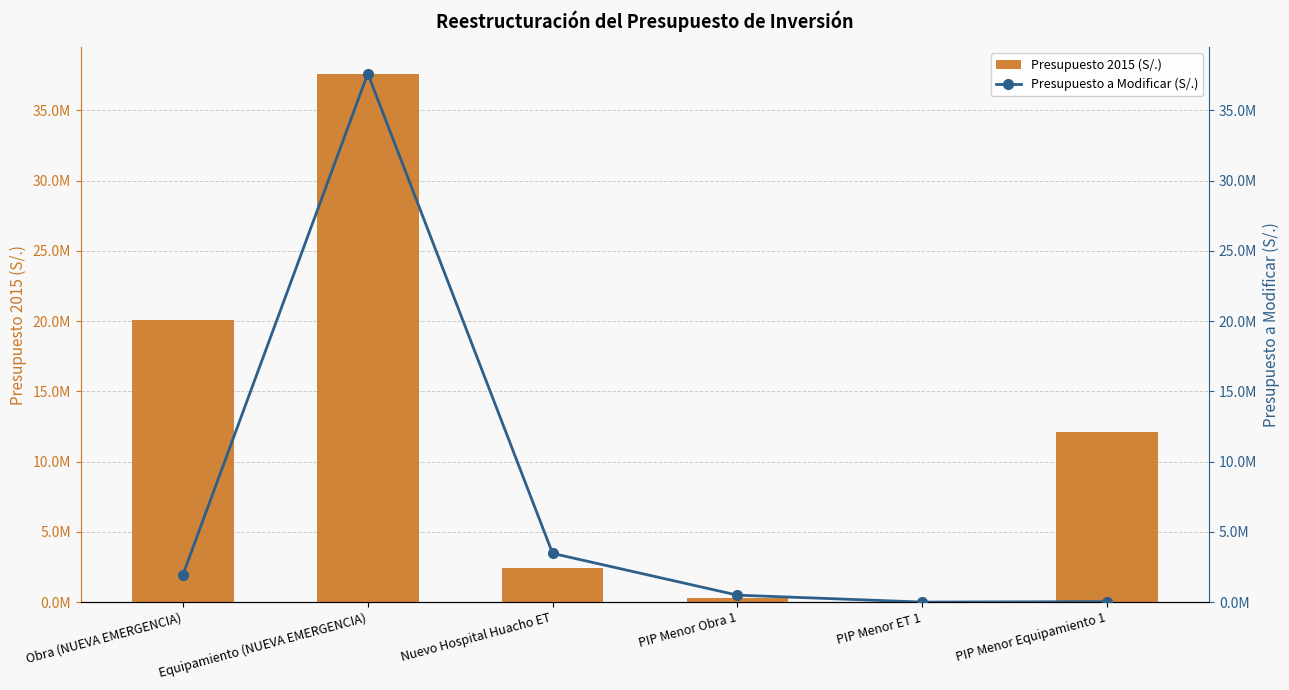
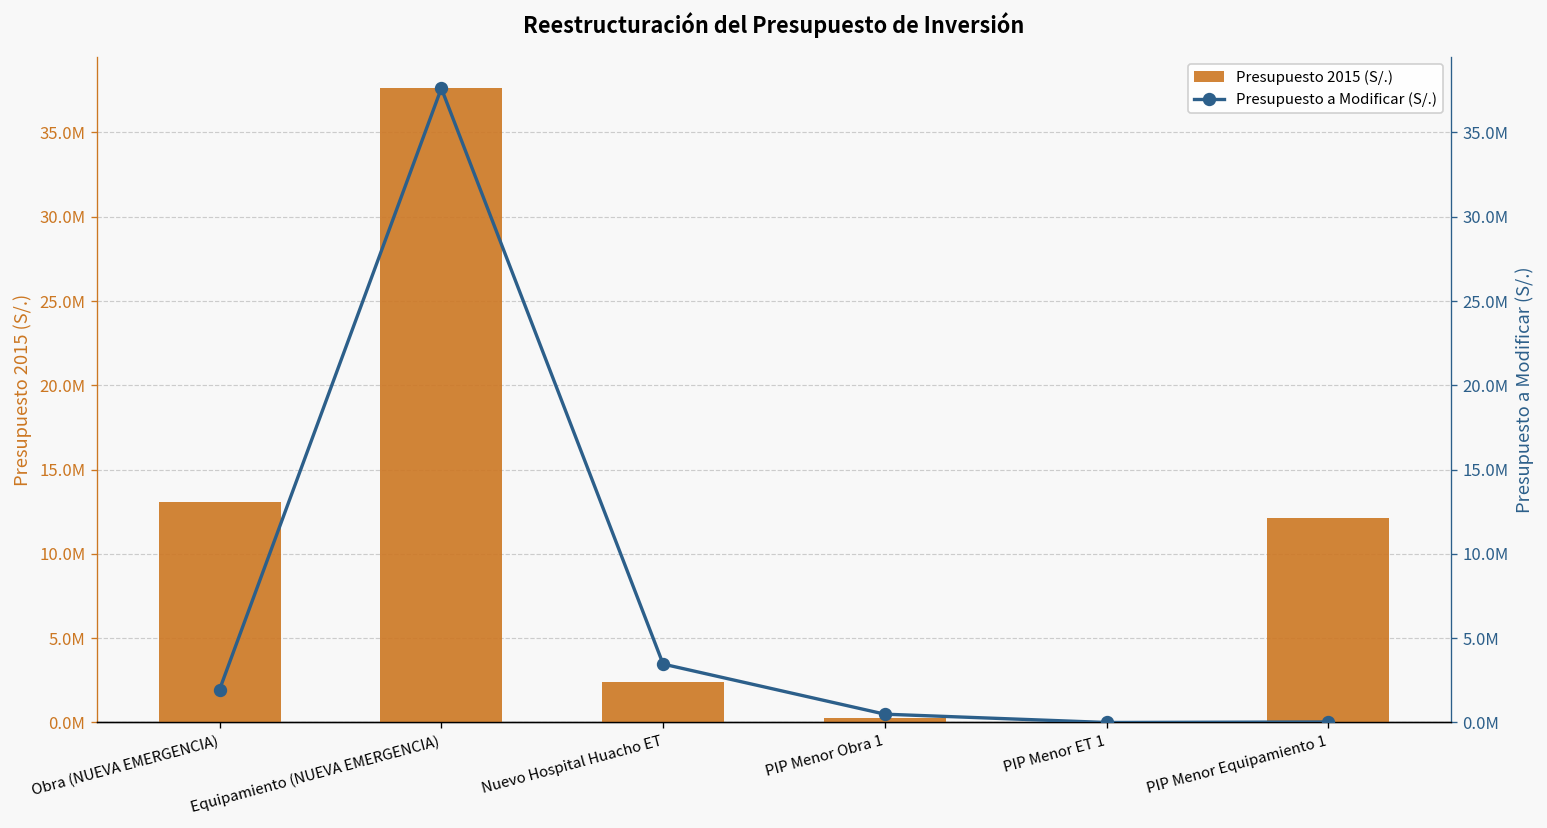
Presupuesto 2015 (S/.), Obra (NUEVA EMERGENCIA): 20100000 -> 13100000
